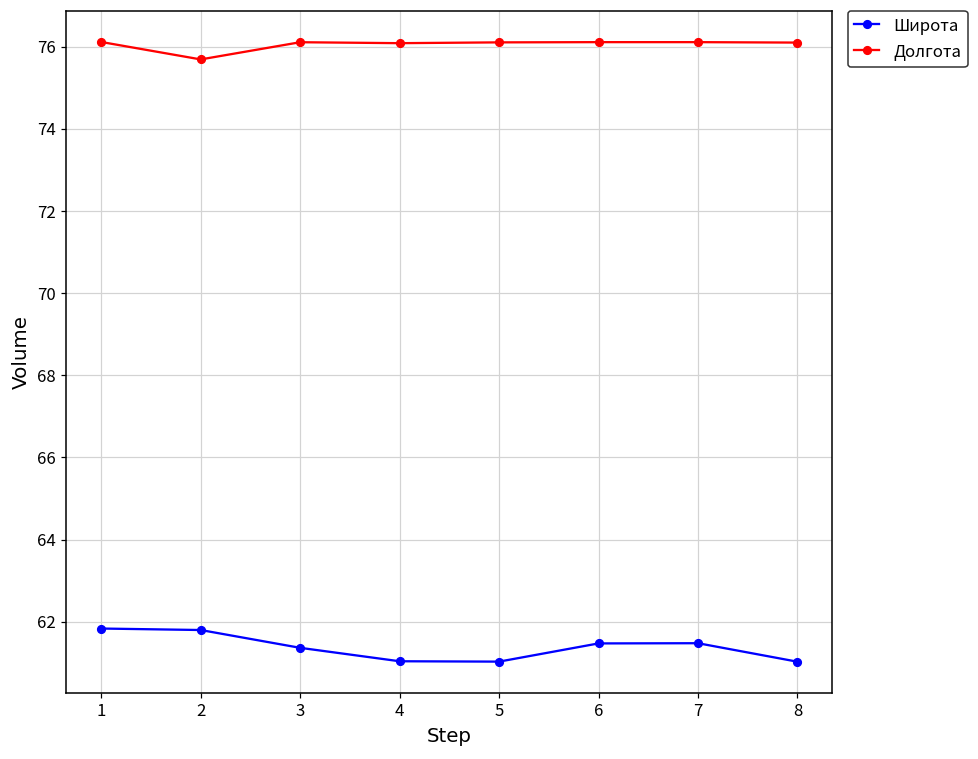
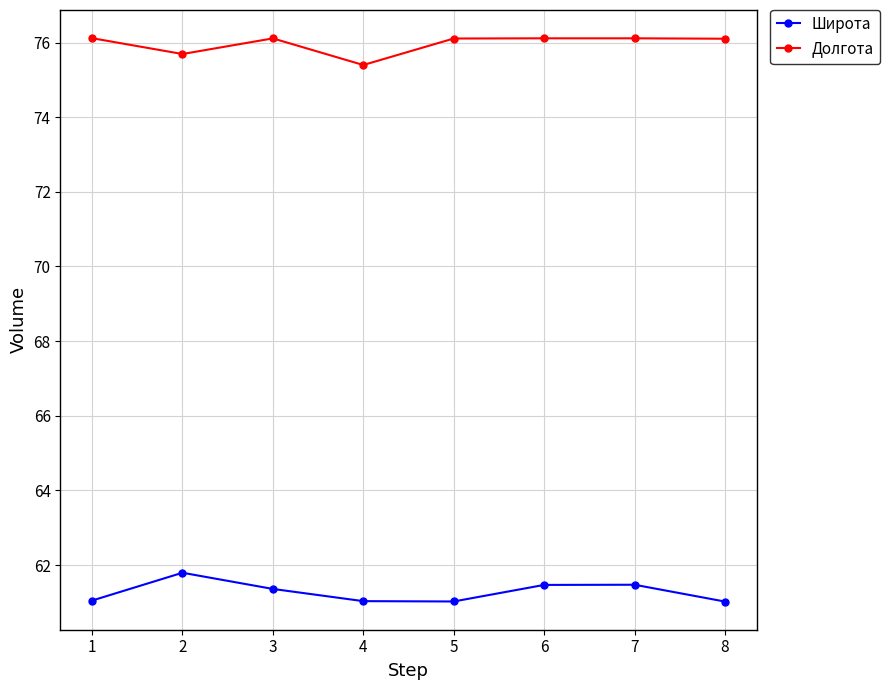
Широта, 1: 61.8 -> 61.1
Долгота, 4: 76.1 -> 75.4
